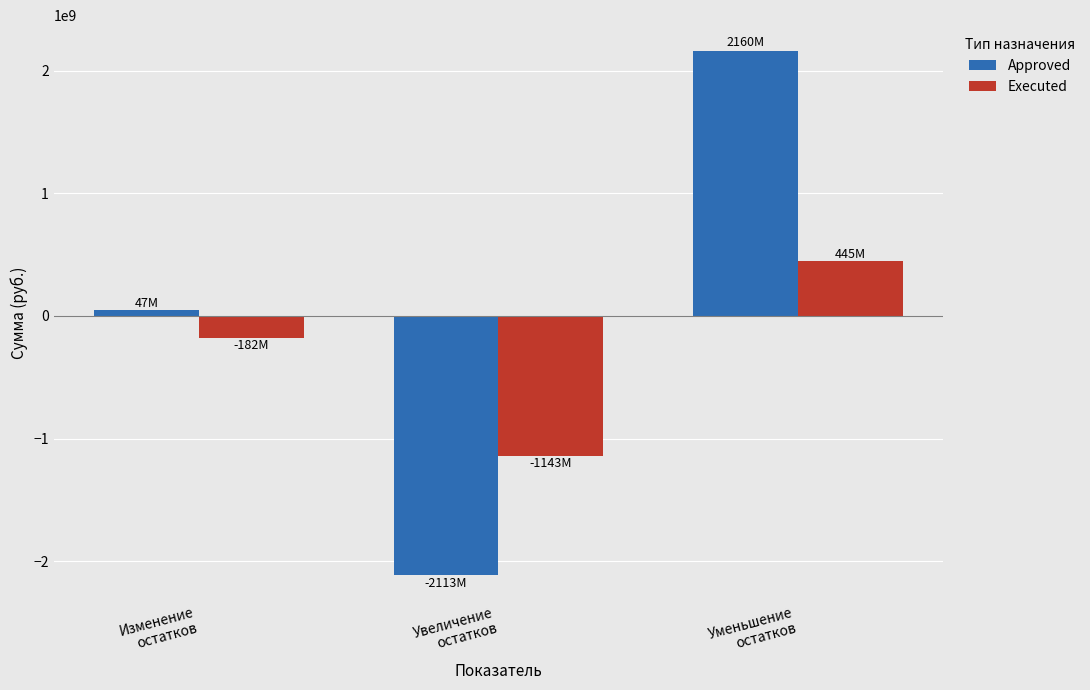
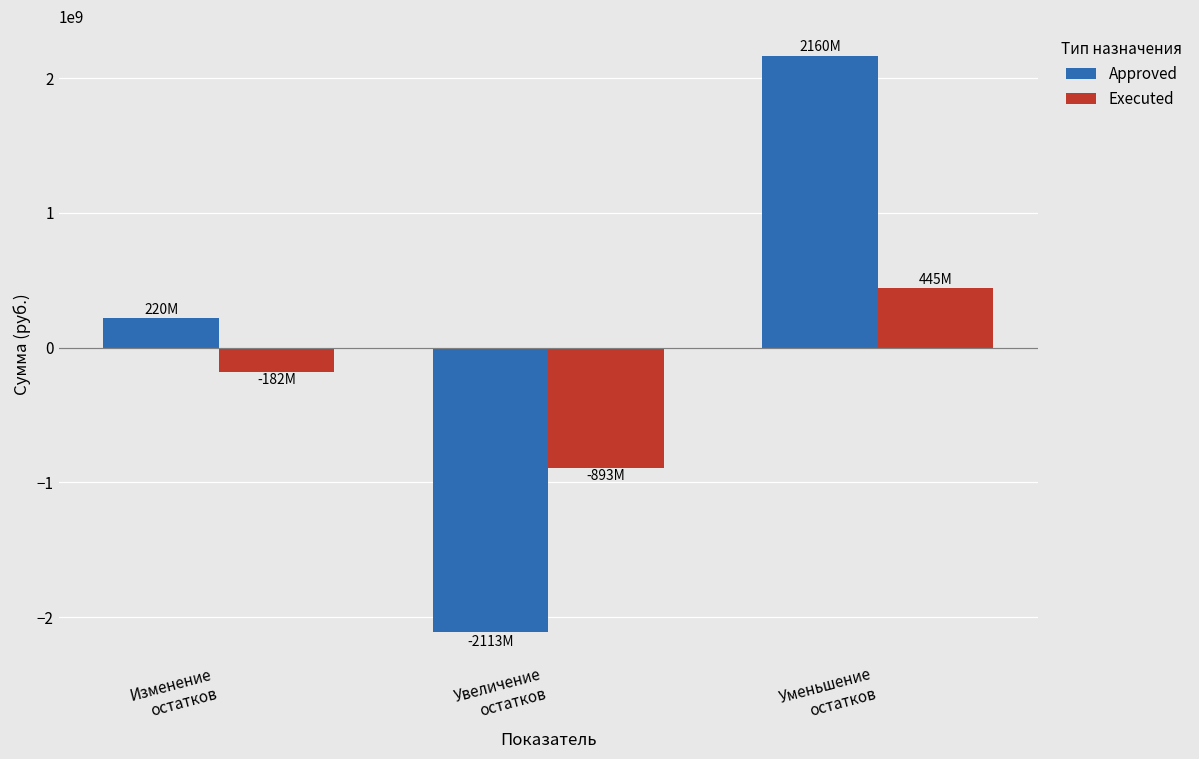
Approved, Изменение остатков: 47M -> 220M
Executed, Увеличение остатков: -1143M -> -893M
